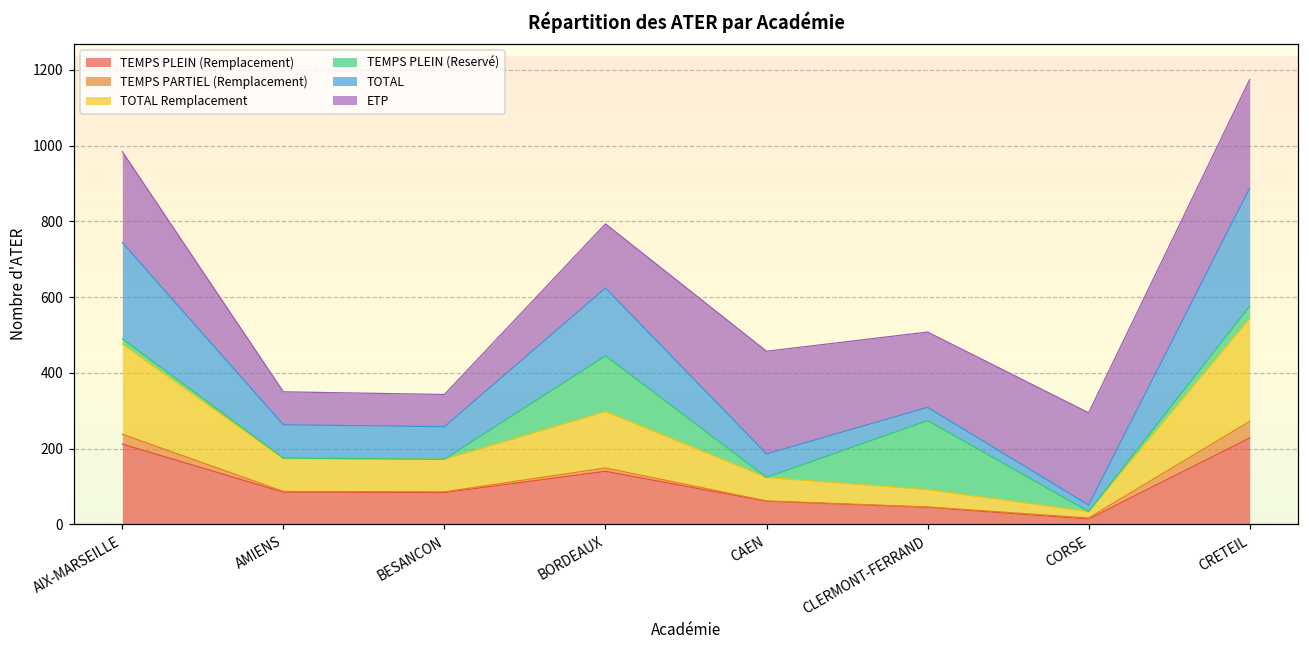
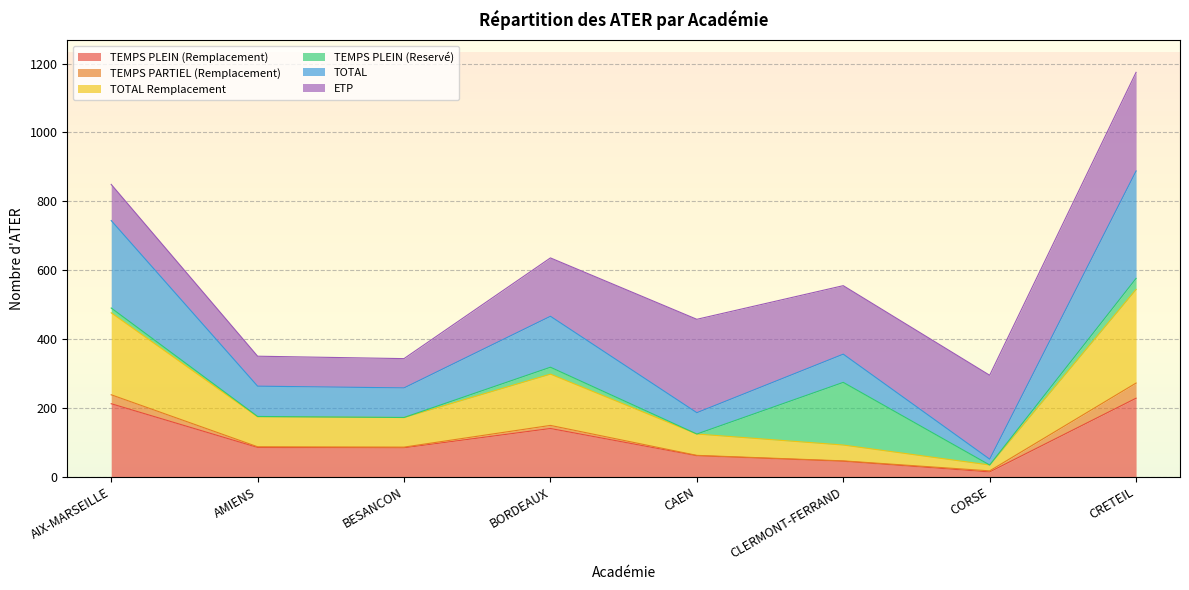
ETP, AIX-MARSEILLE: 240 -> 110
TEMPS PLEIN (Reservé), BORDEAUX: 150 -> 20
TOTAL, BORDEAUX: 180 -> 150
TOTAL, CLERMONT-FERRAND: 40 -> 80
